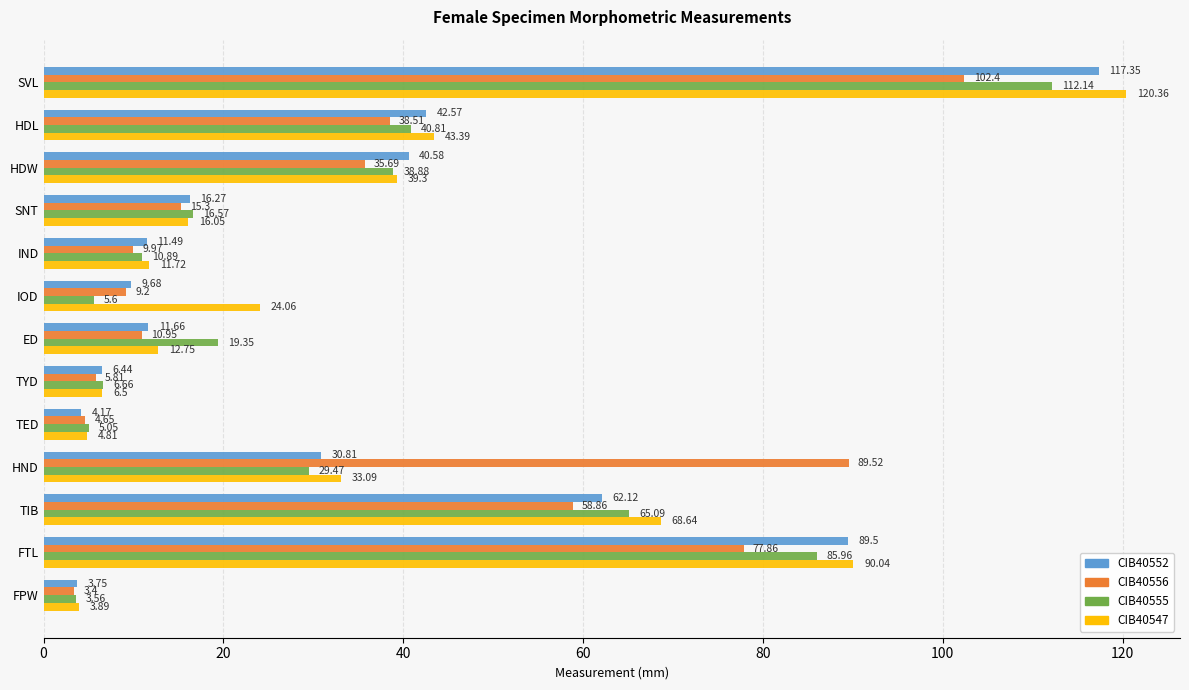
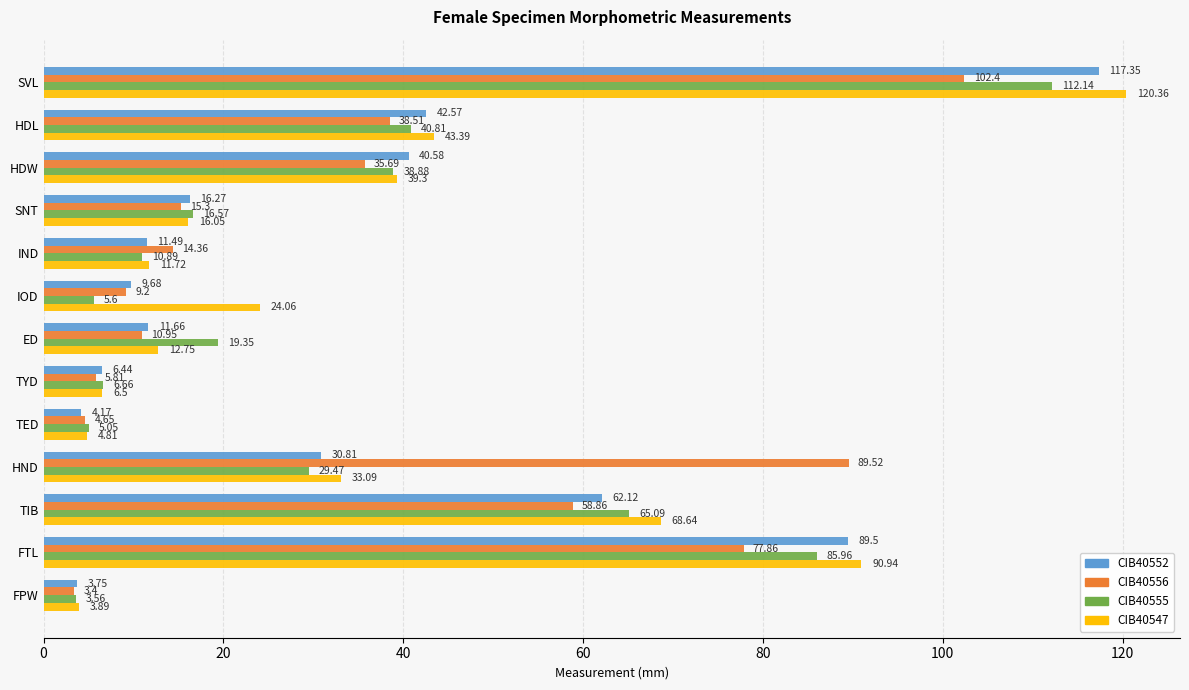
CIB40556, IND: 9.97 -> 14.36
CIB40547, FTL: 90.04 -> 90.94
